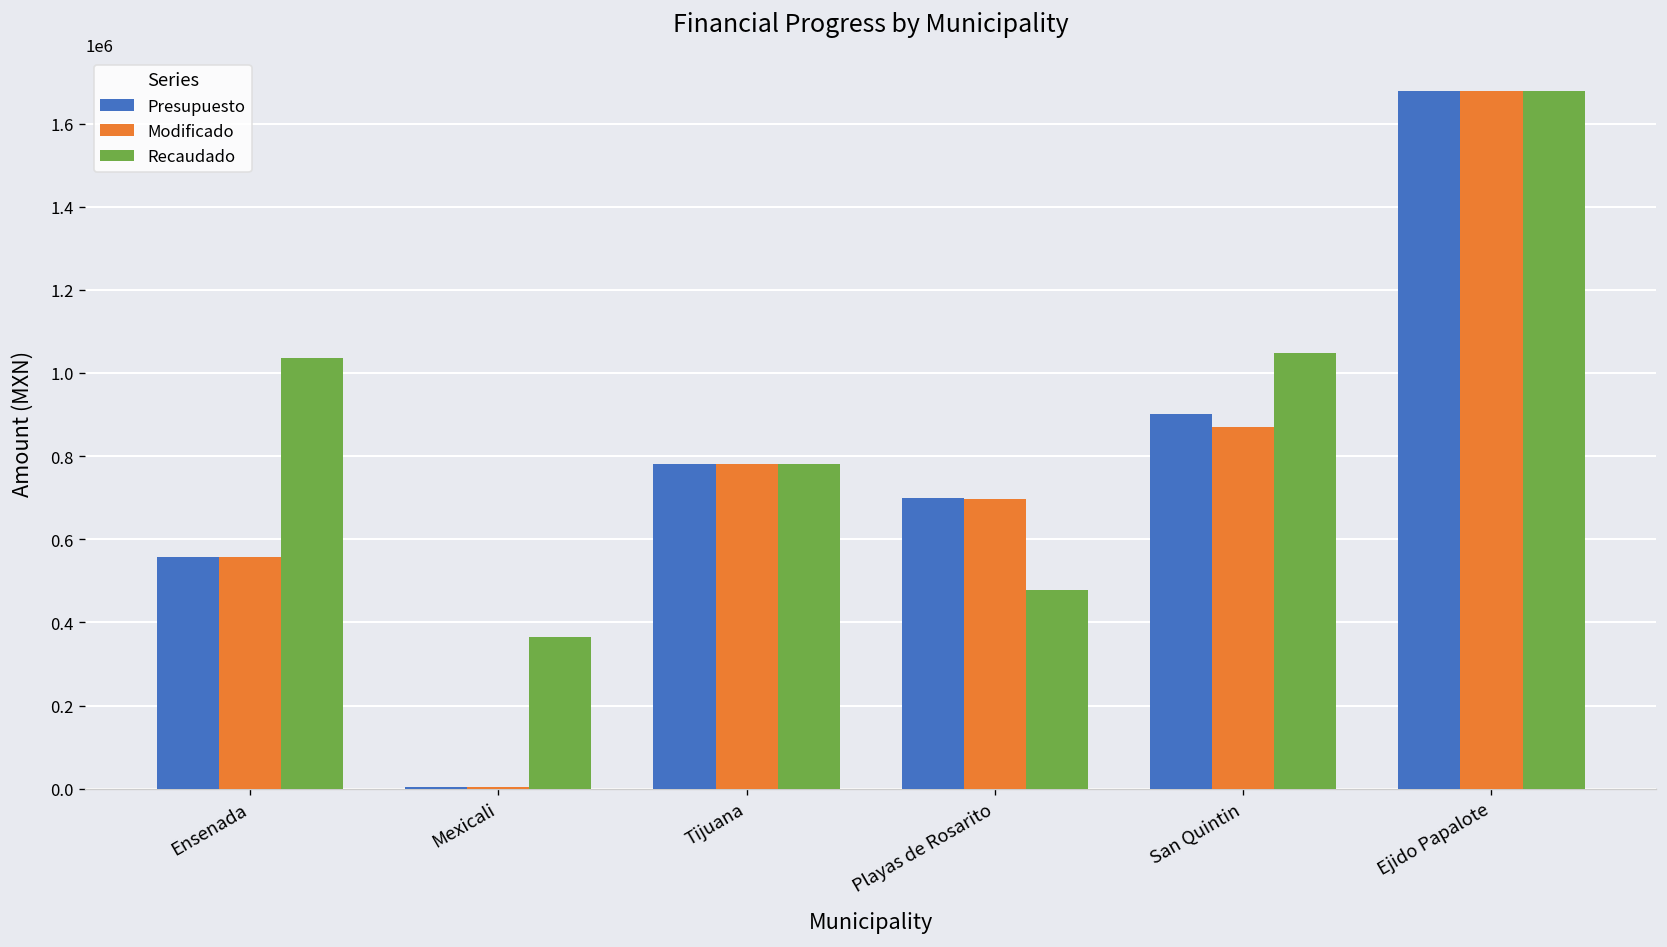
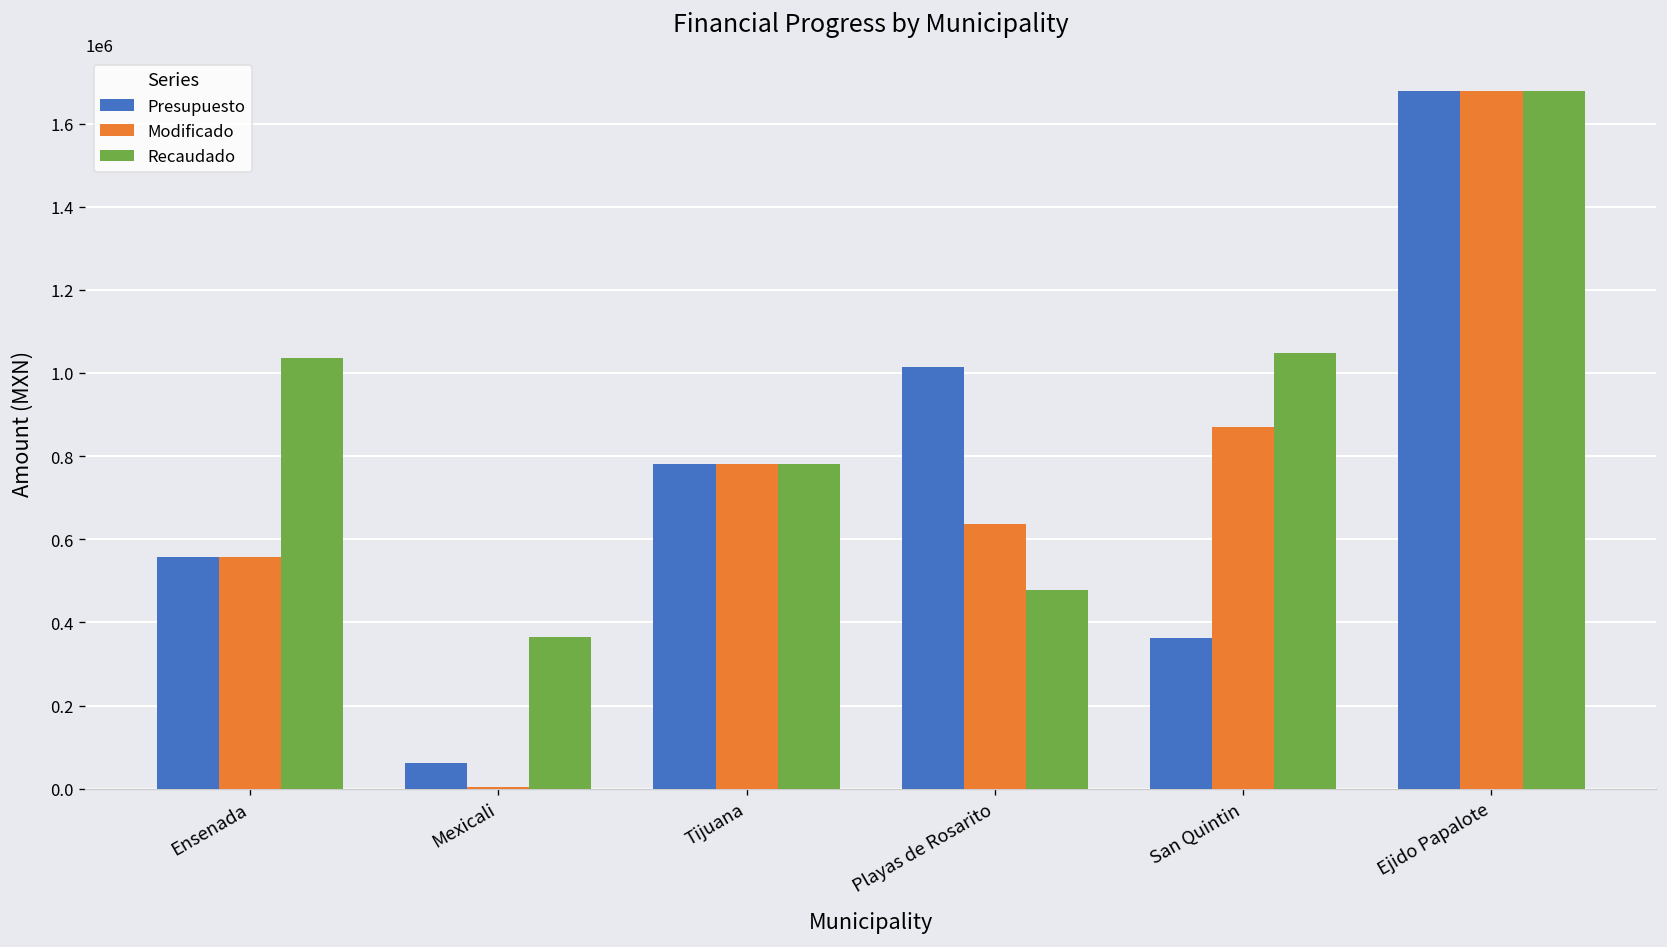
Presupuesto, Mexicali: 0 -> 60000
Presupuesto, Playas de Rosarito: 700000 -> 1010000
Modificado, Playas de Rosarito: 700000 -> 640000
Presupuesto, San Quintin: 900000 -> 360000
